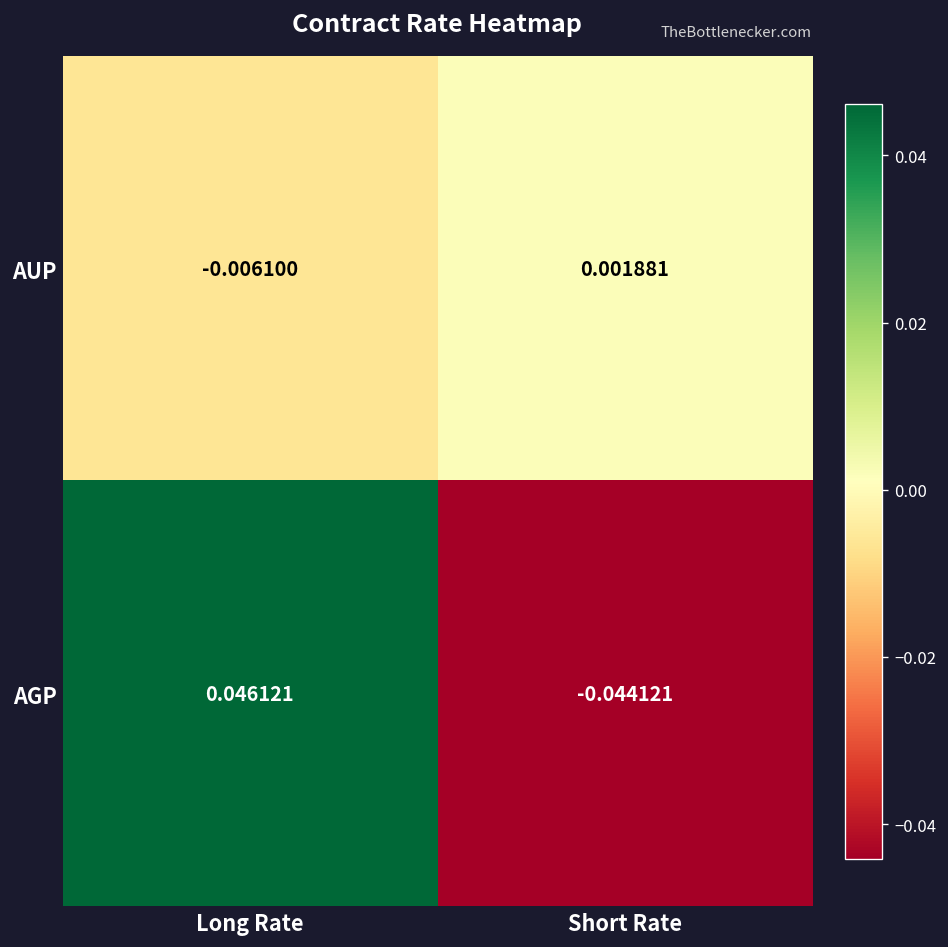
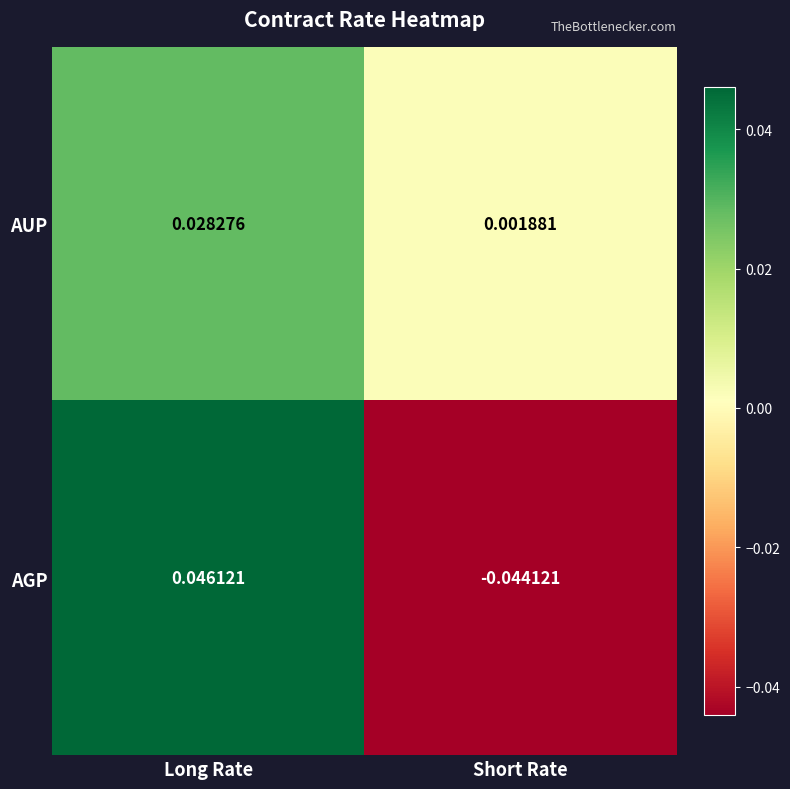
AUP, Long Rate: -0.006100 -> 0.028276
